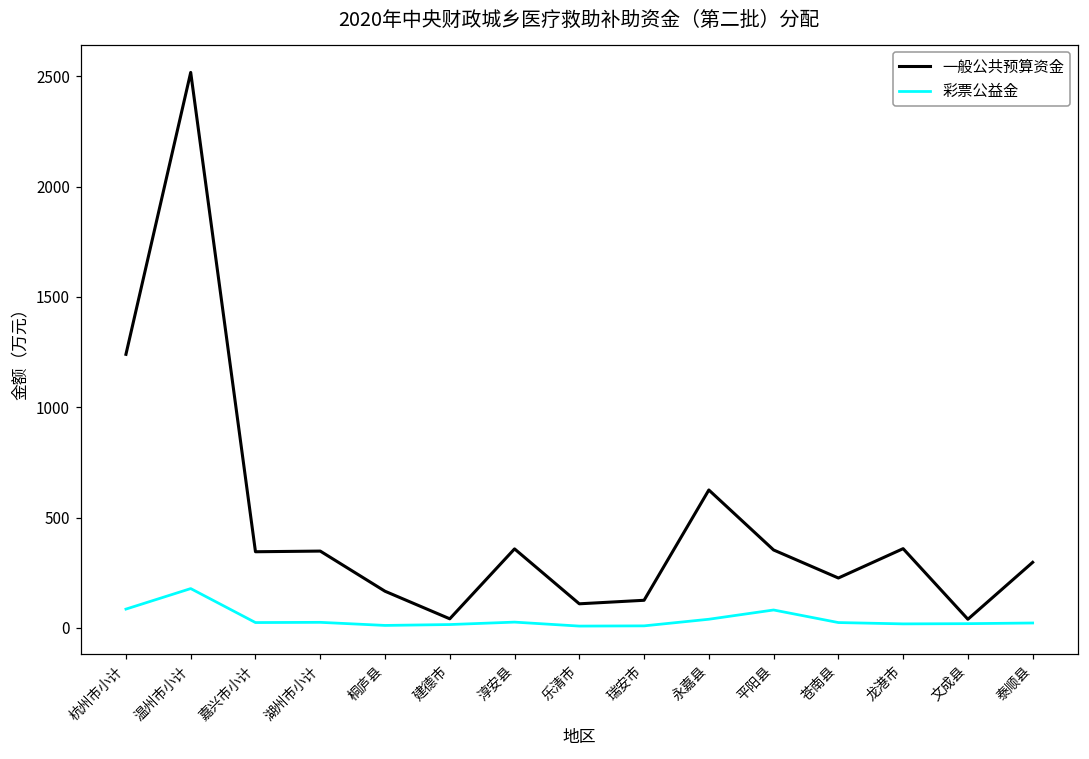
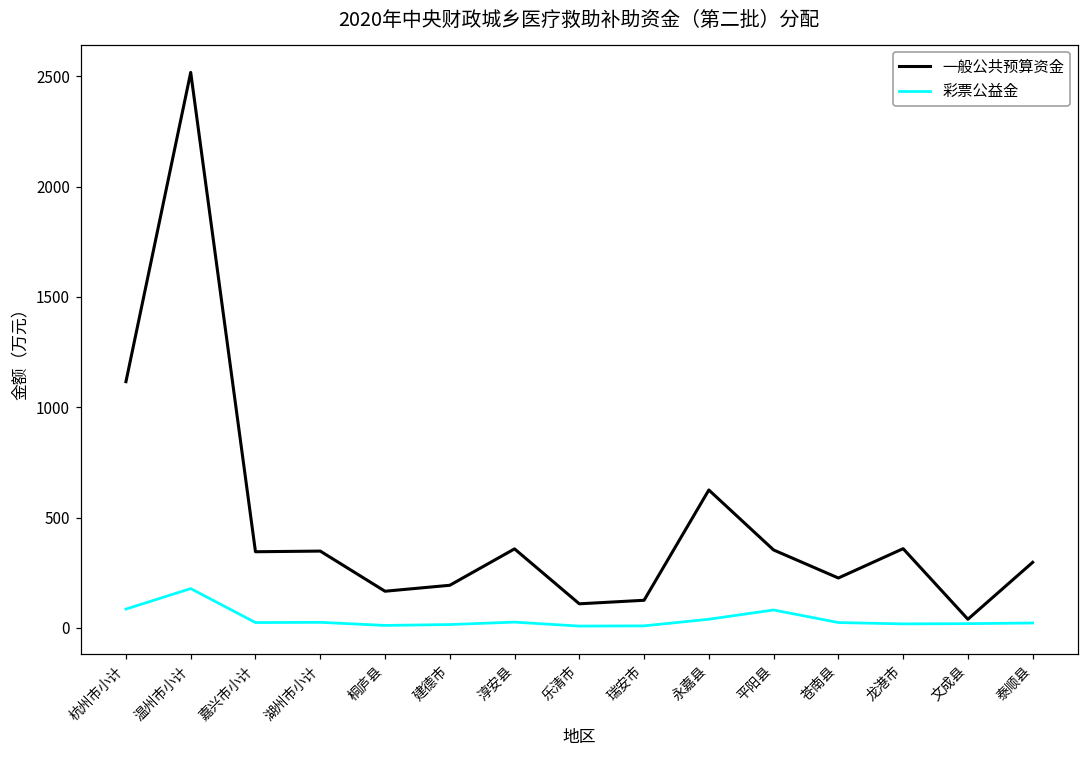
一般公共预算资金, 杭州市小计: 1240 -> 1120
一般公共预算资金, 建德市: 40 -> 190
